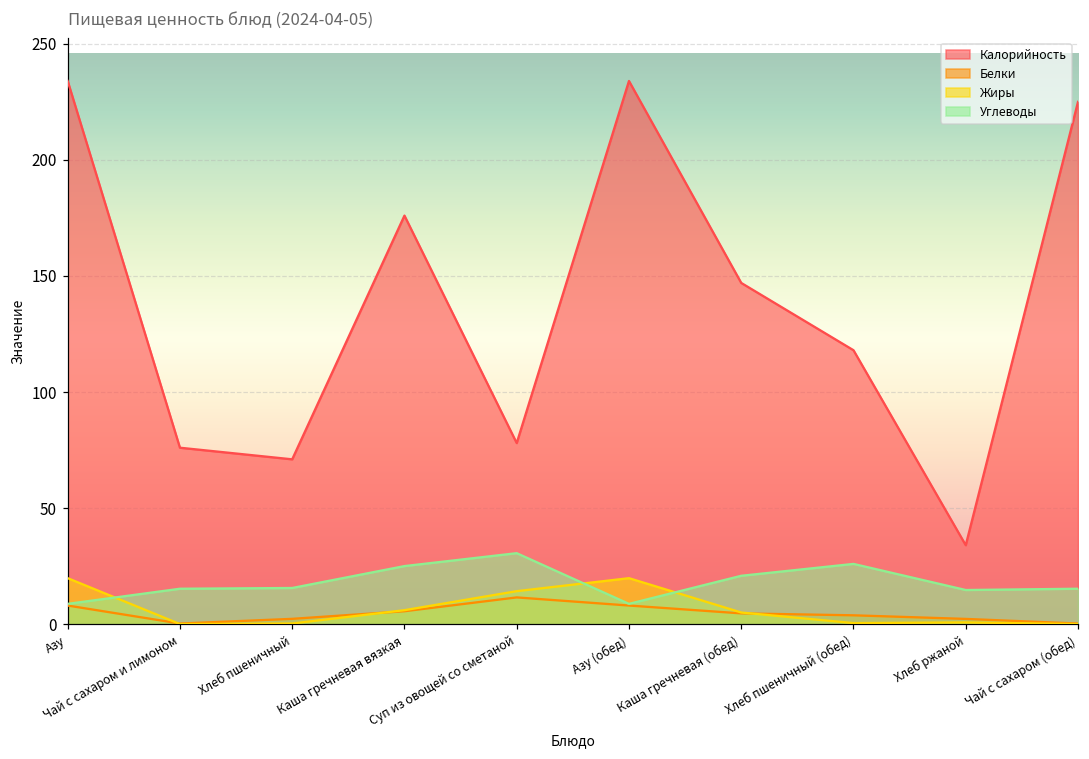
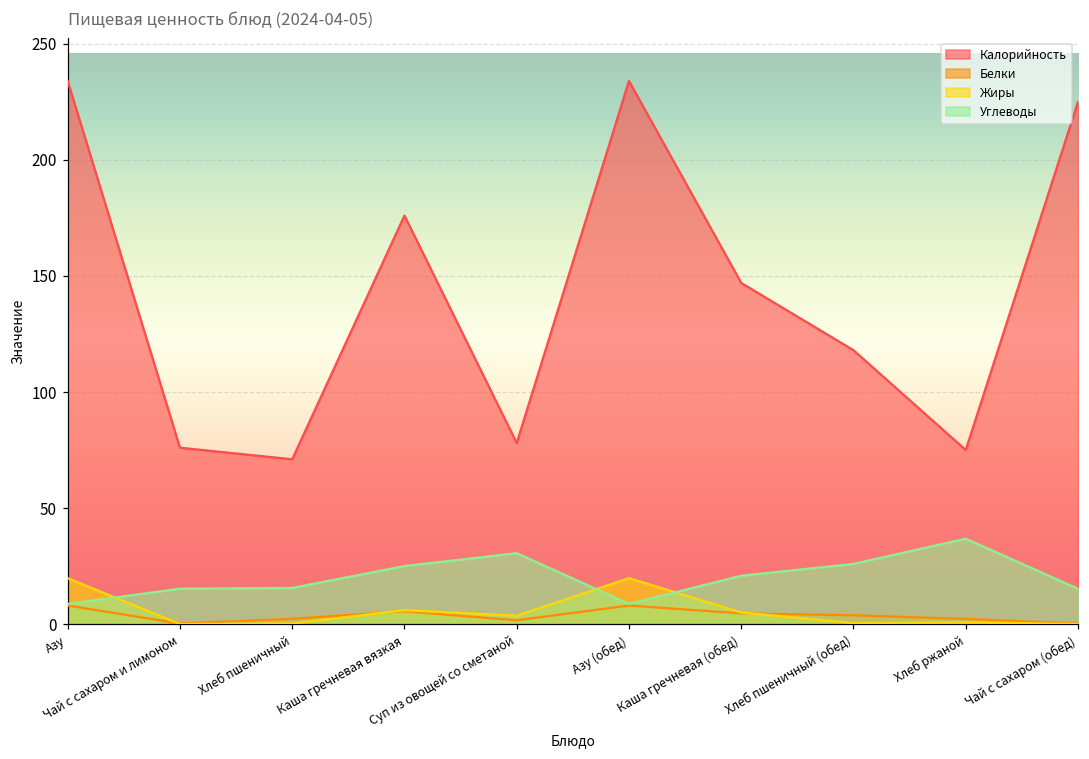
Белки, Суп из овощей со сметаной: 12 -> 2
Жиры, Суп из овощей со сметаной: 14 -> 4
Калорийность, Хлеб ржаной: 34 -> 75
Углеводы, Хлеб ржаной: 15 -> 37
